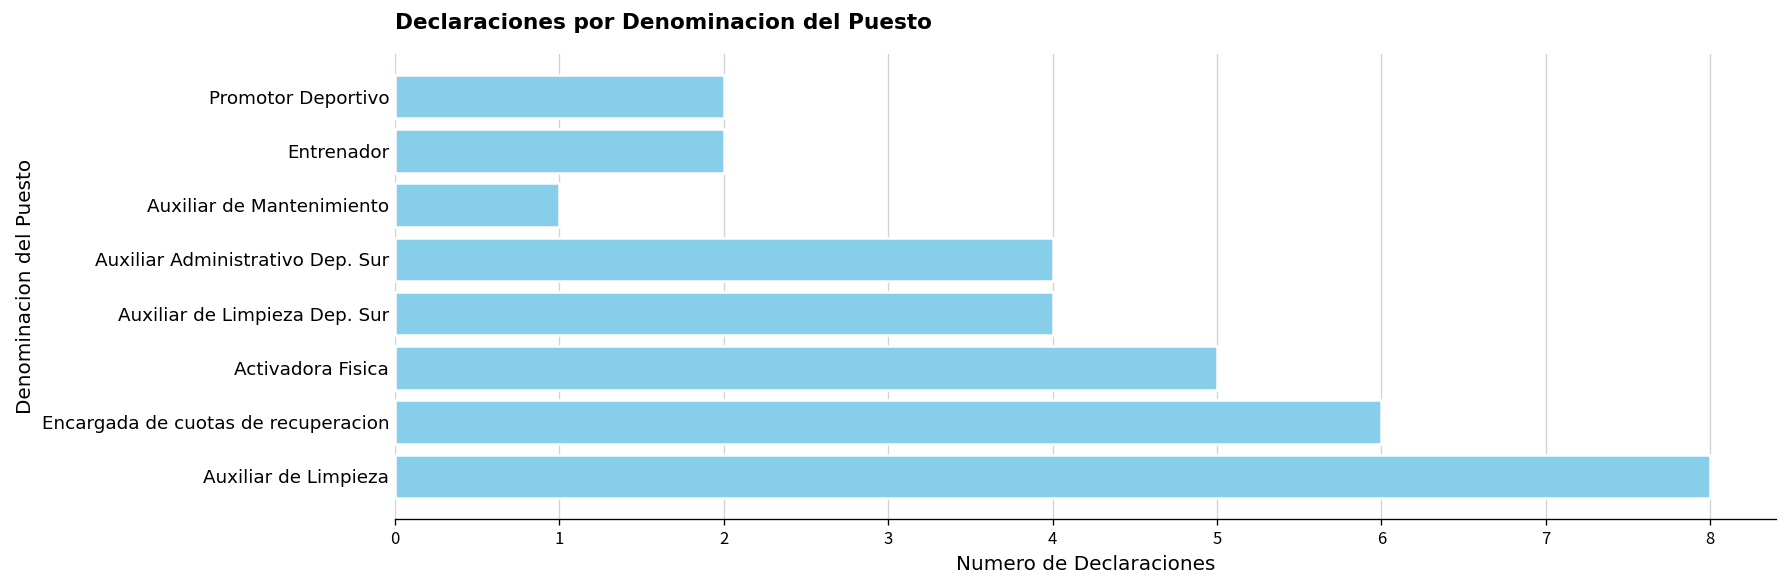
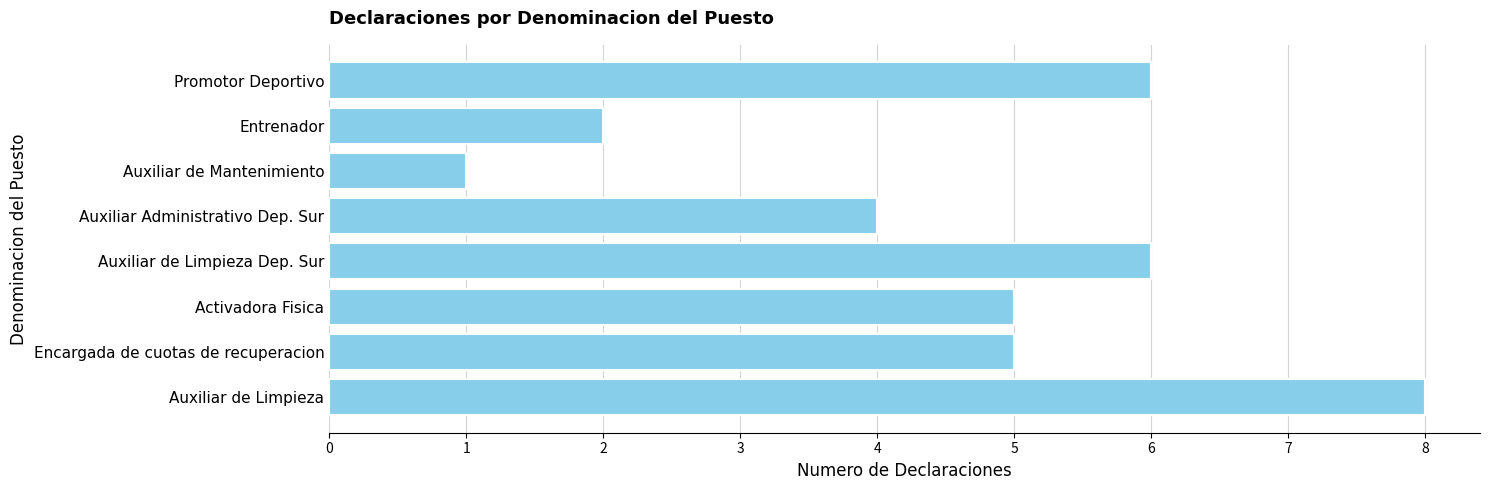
Promotor Deportivo: 2 -> 6
Auxiliar de Limpieza Dep. Sur: 4 -> 6
Encargada de cuotas de recuperacion: 6 -> 5
